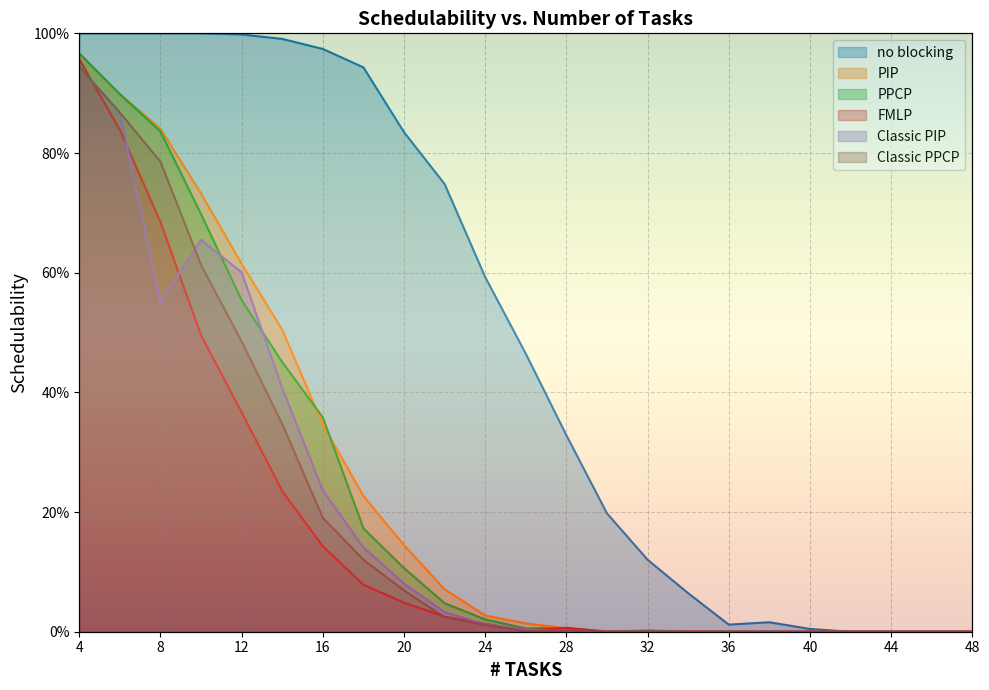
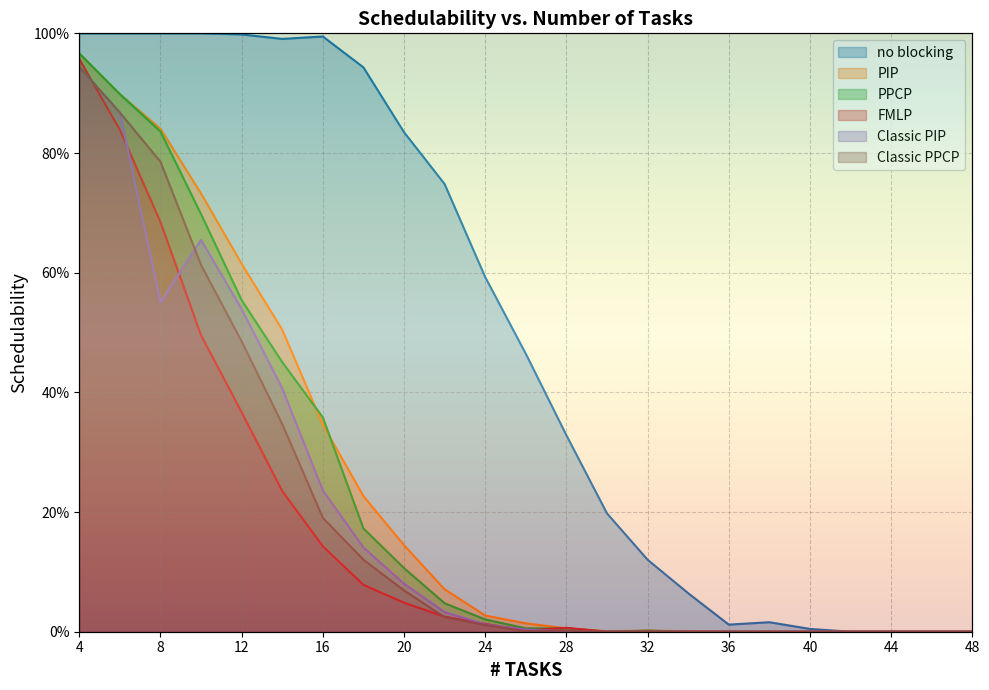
Classic PIP, 12: 60% -> 54%
no blocking, 16: 97% -> 99%
